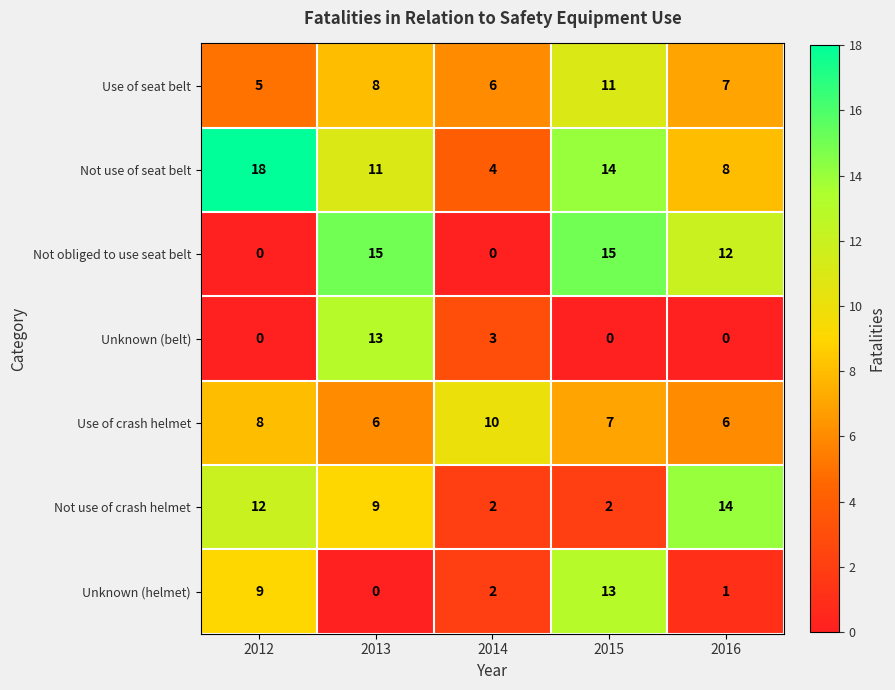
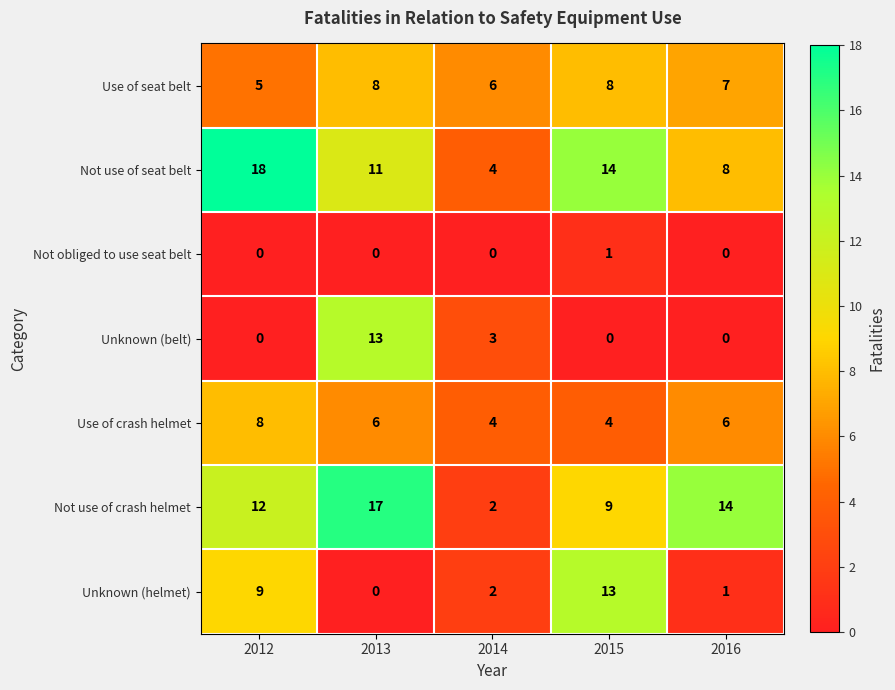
Use of seat belt, 2015: 11 -> 8
Not obliged to use seat belt, 2013: 15 -> 0
Not obliged to use seat belt, 2015: 15 -> 1
Not obliged to use seat belt, 2016: 12 -> 0
Use of crash helmet, 2014: 10 -> 4
Use of crash helmet, 2015: 7 -> 4
Not use of crash helmet, 2013: 9 -> 17
Not use of crash helmet, 2015: 2 -> 9
